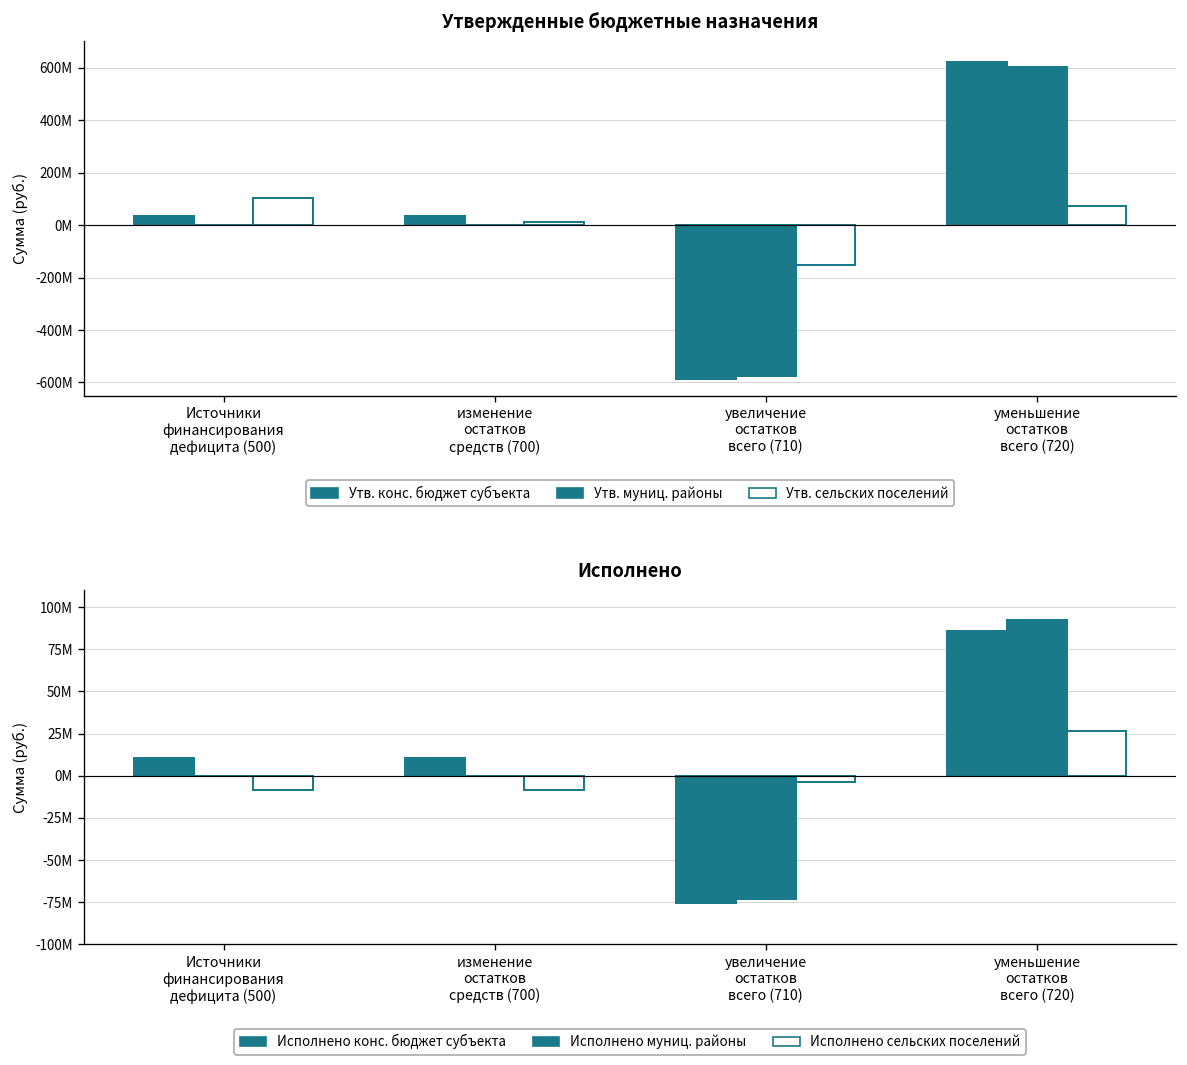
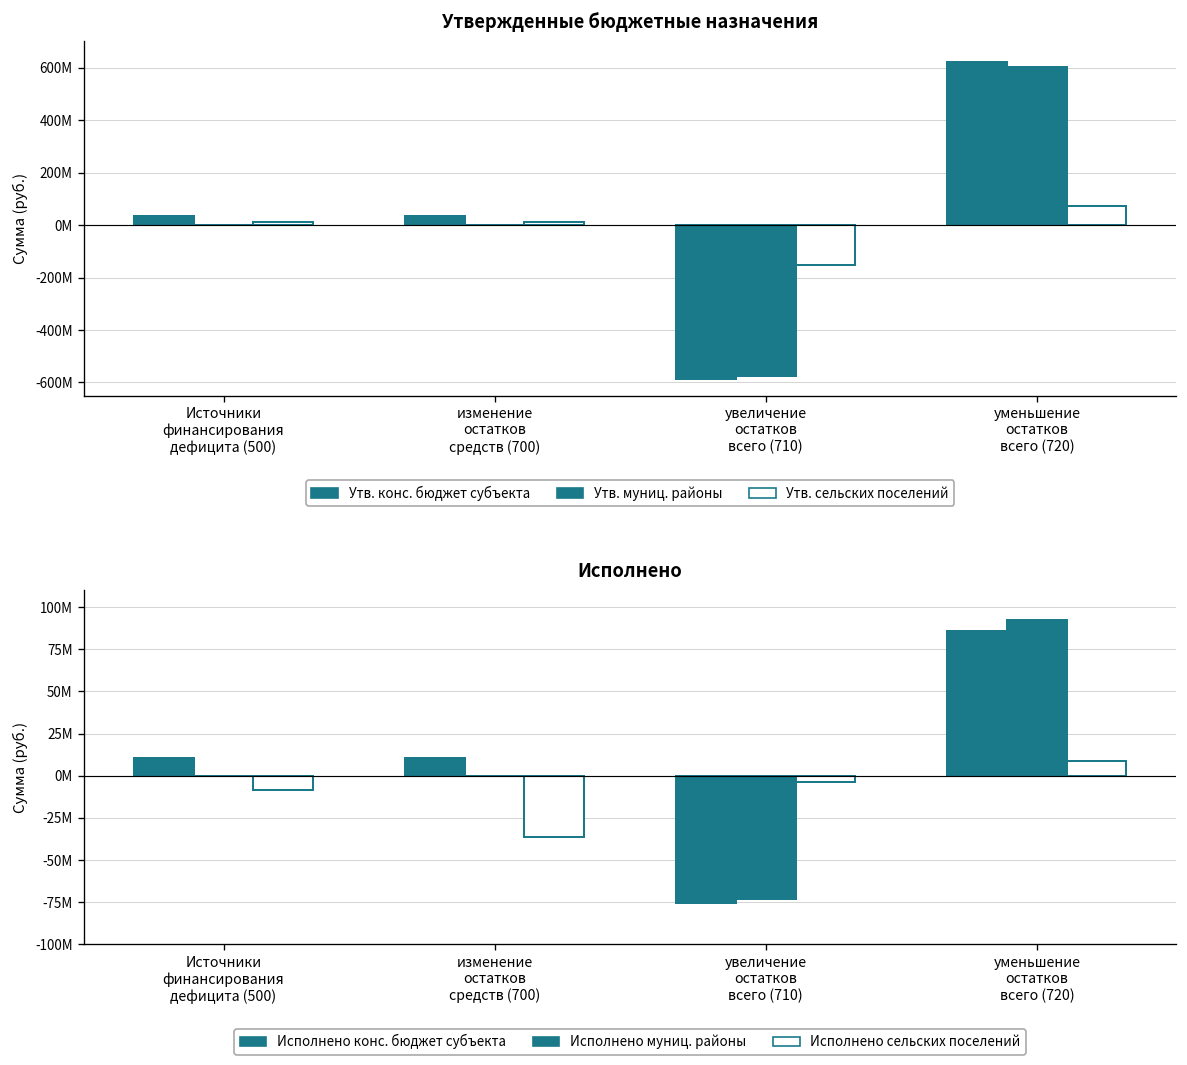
Утвержденные бюджетные назначения, Утв. сельских поселений, Источники финансирования дефицита (500): 100000000 -> 10000000
Исполнено, Исполнено сельских поселений, изменение остатков средств (700): -8000000 -> -36000000
Исполнено, Исполнено сельских поселений, уменьшение остатков всего (720): 26000000 -> 9000000
